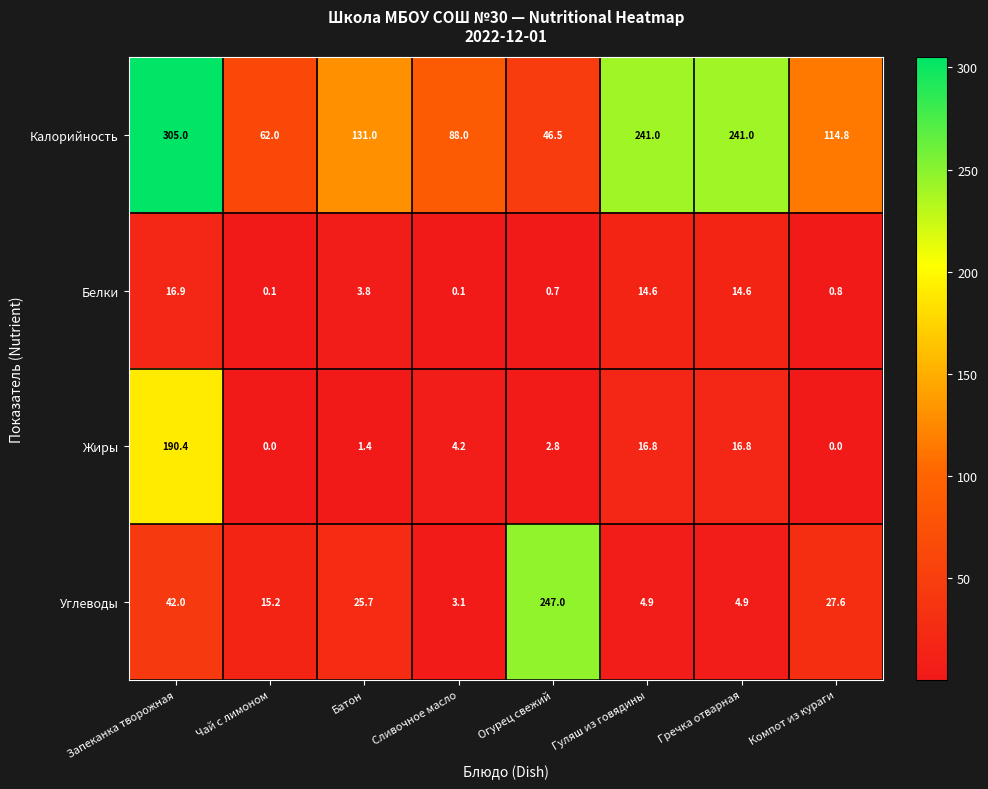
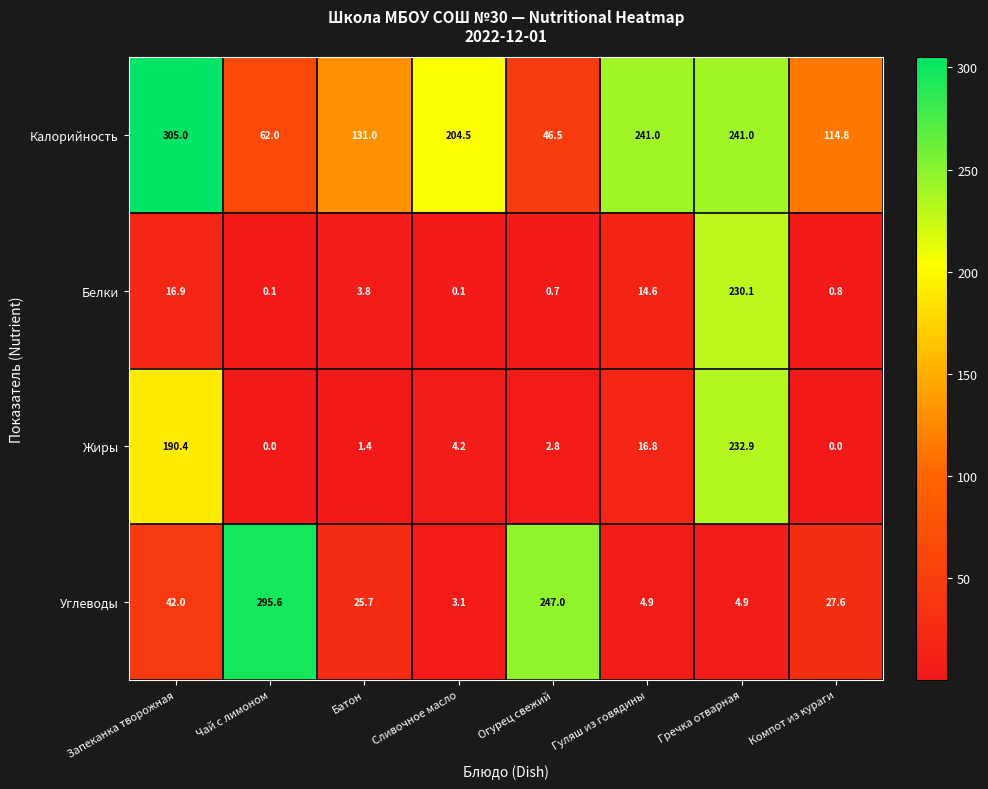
Калорийность, Сливочное масло: 88.0 -> 204.5
Белки, Гречка отварная: 14.6 -> 230.1
Жиры, Гречка отварная: 16.8 -> 232.9
Углеводы, Чай с лимоном: 15.2 -> 295.6
